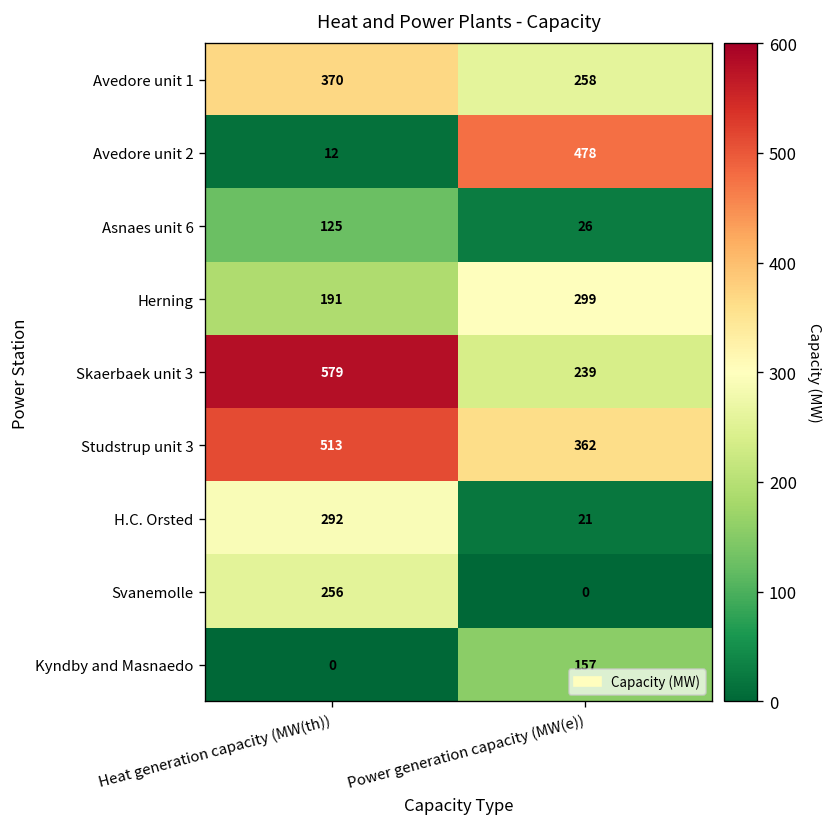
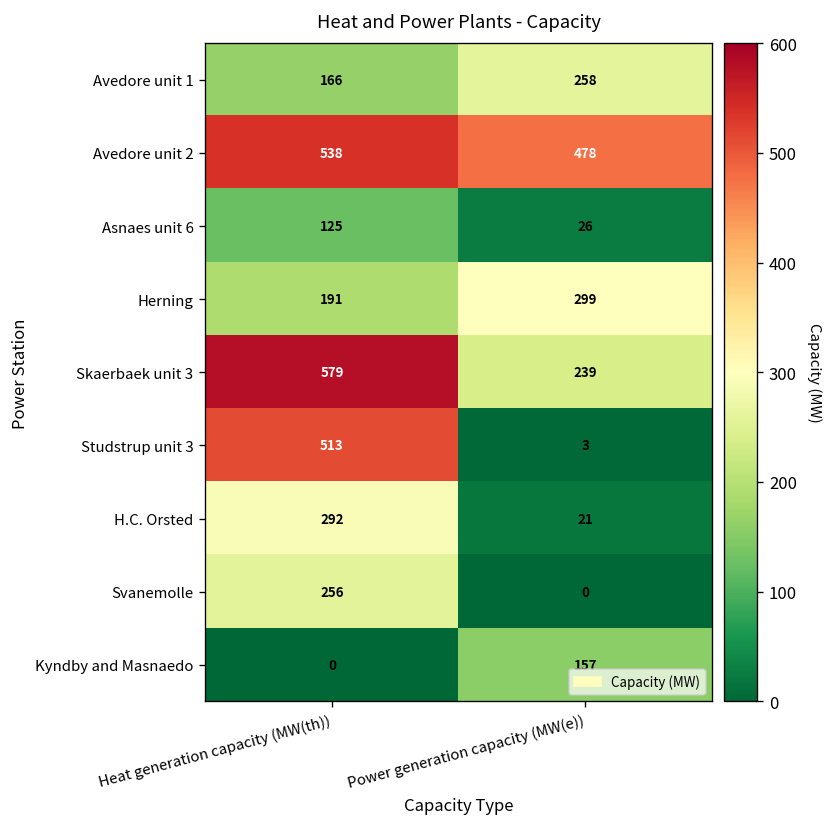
Avedore unit 1, Heat generation capacity (MW(th)): 370 -> 166
Avedore unit 2, Heat generation capacity (MW(th)): 12 -> 538
Studstrup unit 3, Power generation capacity (MW(e)): 362 -> 3
